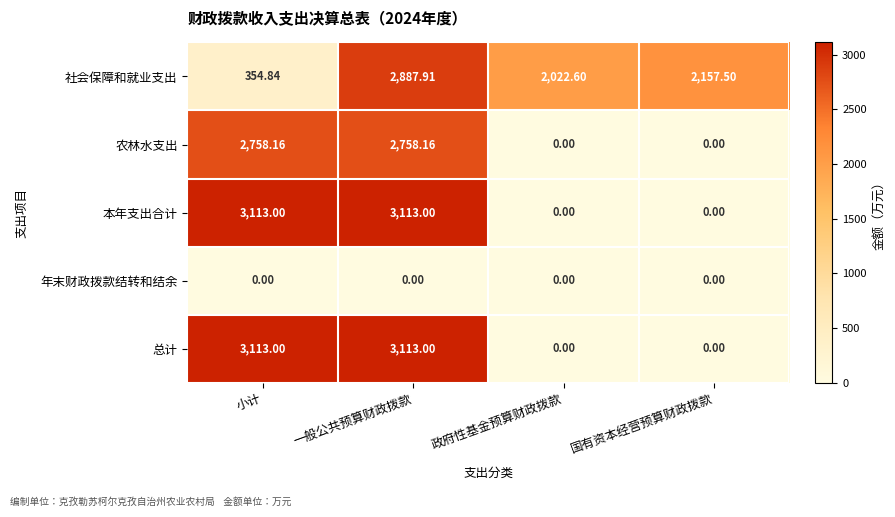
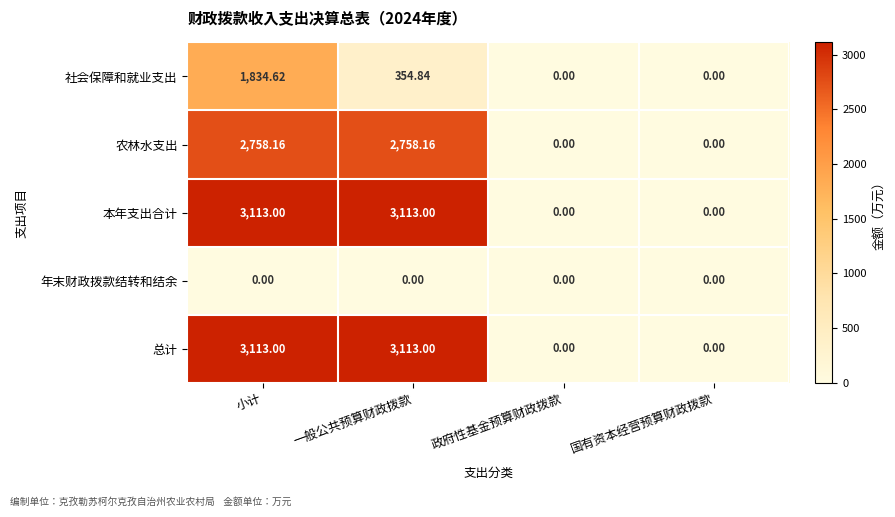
社会保障和就业支出, 小计: 354.84 -> 1,834.62
社会保障和就业支出, 一般公共预算财政拨款: 2,887.91 -> 354.84
社会保障和就业支出, 政府性基金预算财政拨款: 2,022.60 -> 0.00
社会保障和就业支出, 国有资本经营预算财政拨款: 2,157.50 -> 0.00
